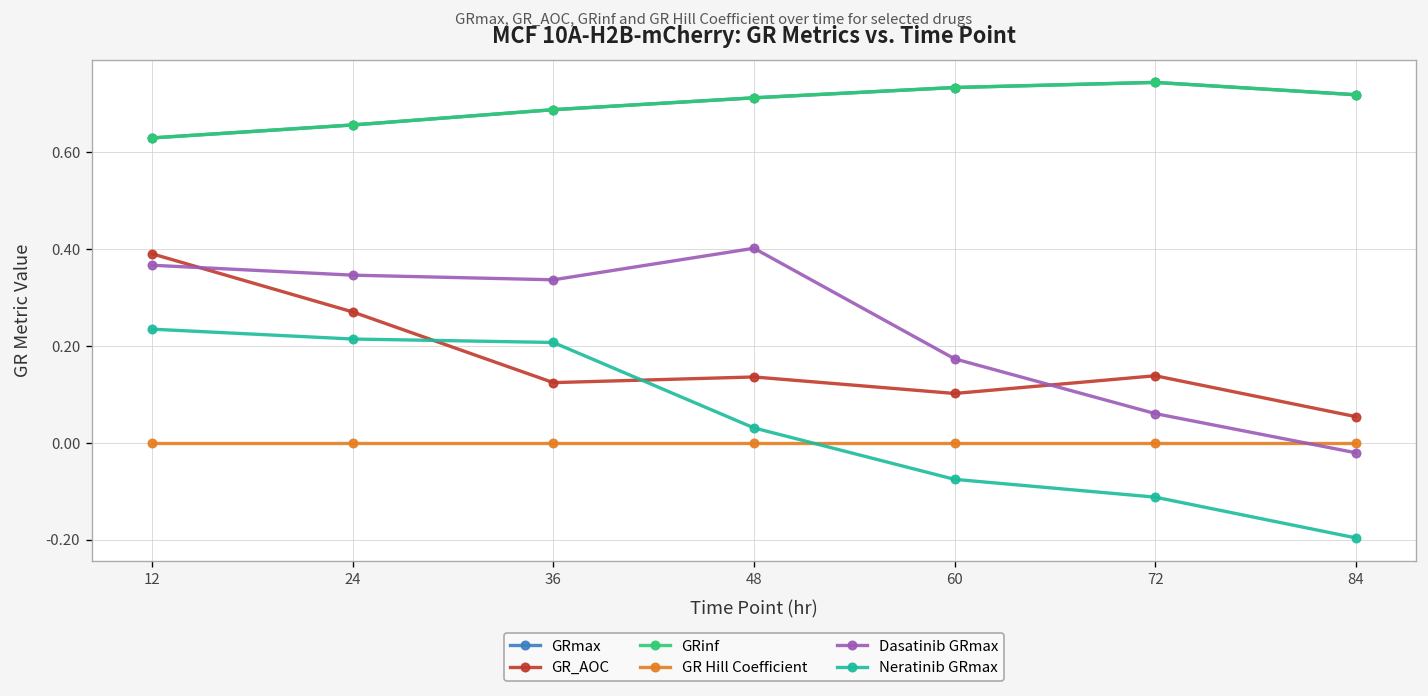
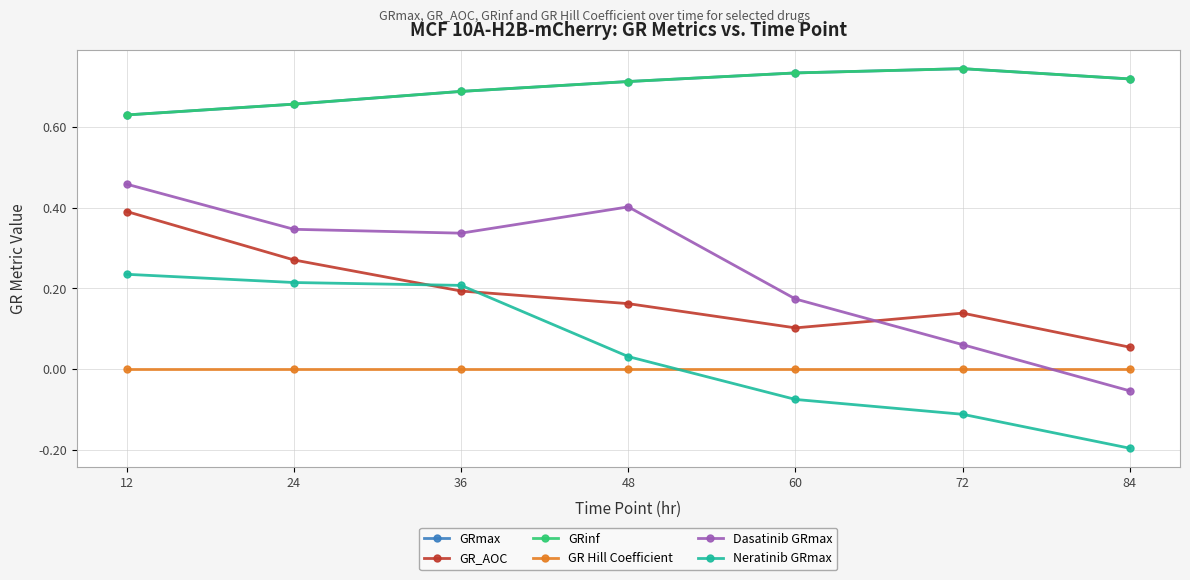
Dasatinib GRmax, 12: 0.37 -> 0.46
GR_AOC, 36: 0.12 -> 0.19
GR_AOC, 48: 0.14 -> 0.16
Dasatinib GRmax, 84: -0.02 -> -0.05
